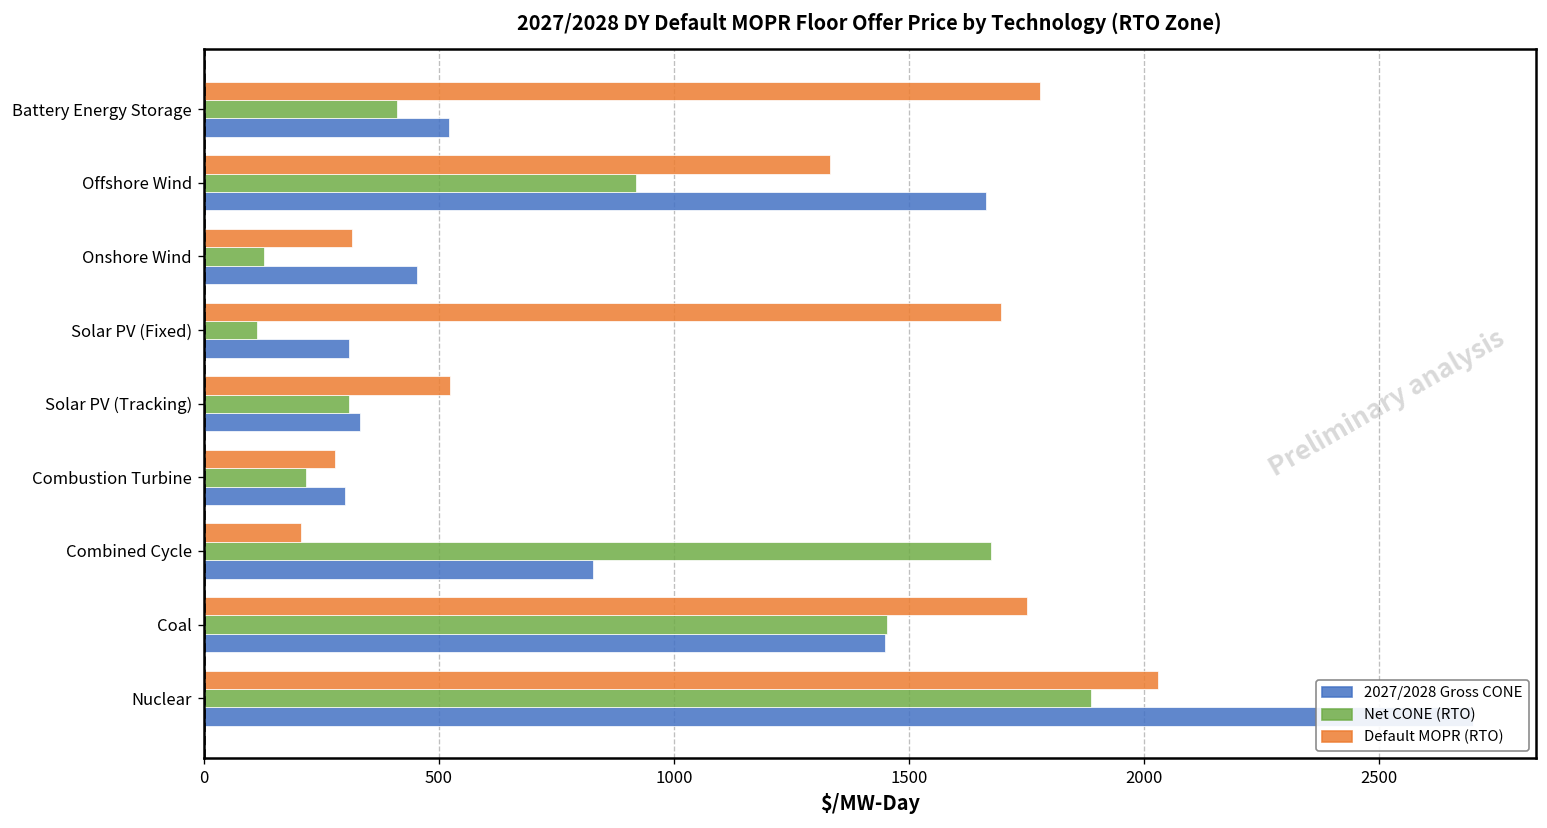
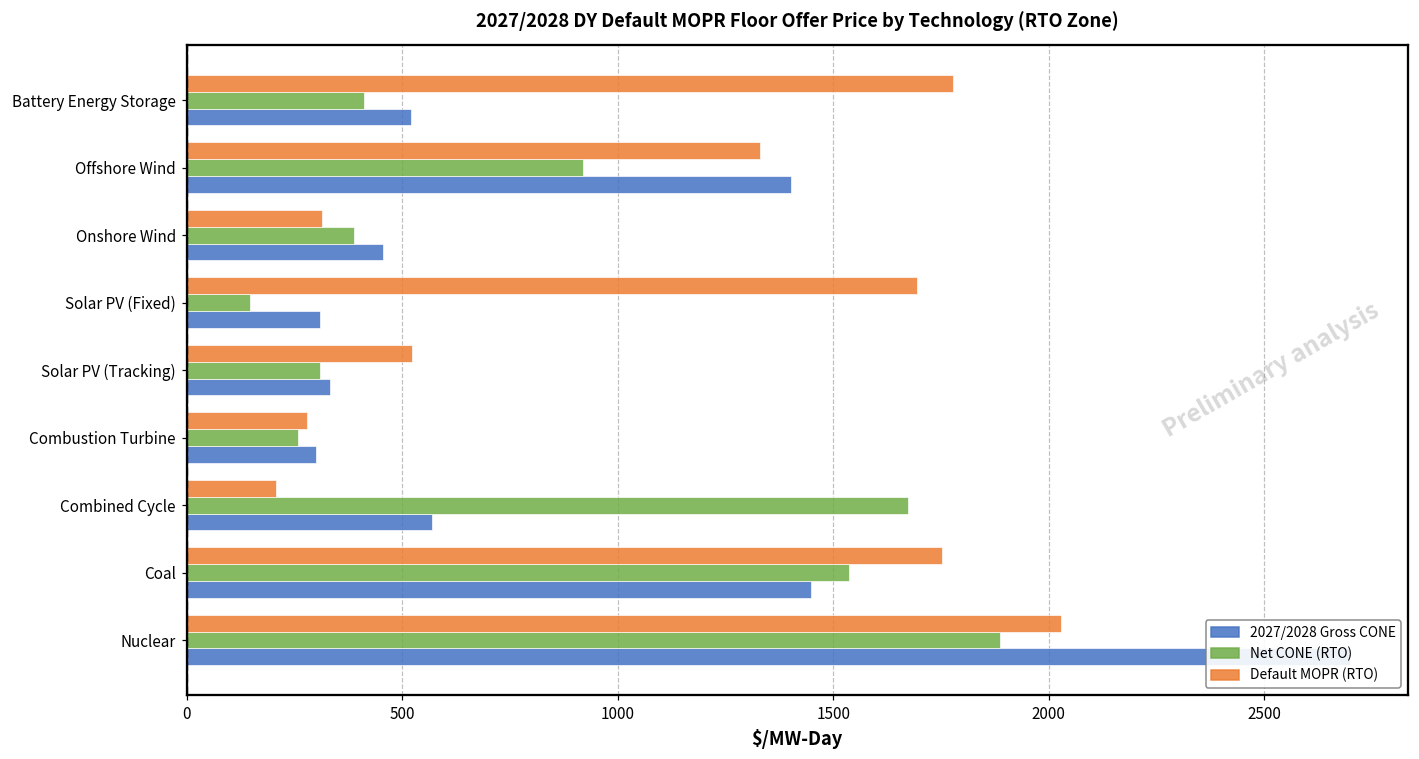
2027/2028 Gross CONE, Offshore Wind: 1660 -> 1400
Net CONE (RTO), Onshore Wind: 130 -> 390
Net CONE (RTO), Solar PV (Fixed): 110 -> 150
Net CONE (RTO), Combustion Turbine: 220 -> 260
2027/2028 Gross CONE, Combined Cycle: 830 -> 570
Net CONE (RTO), Coal: 1450 -> 1540
